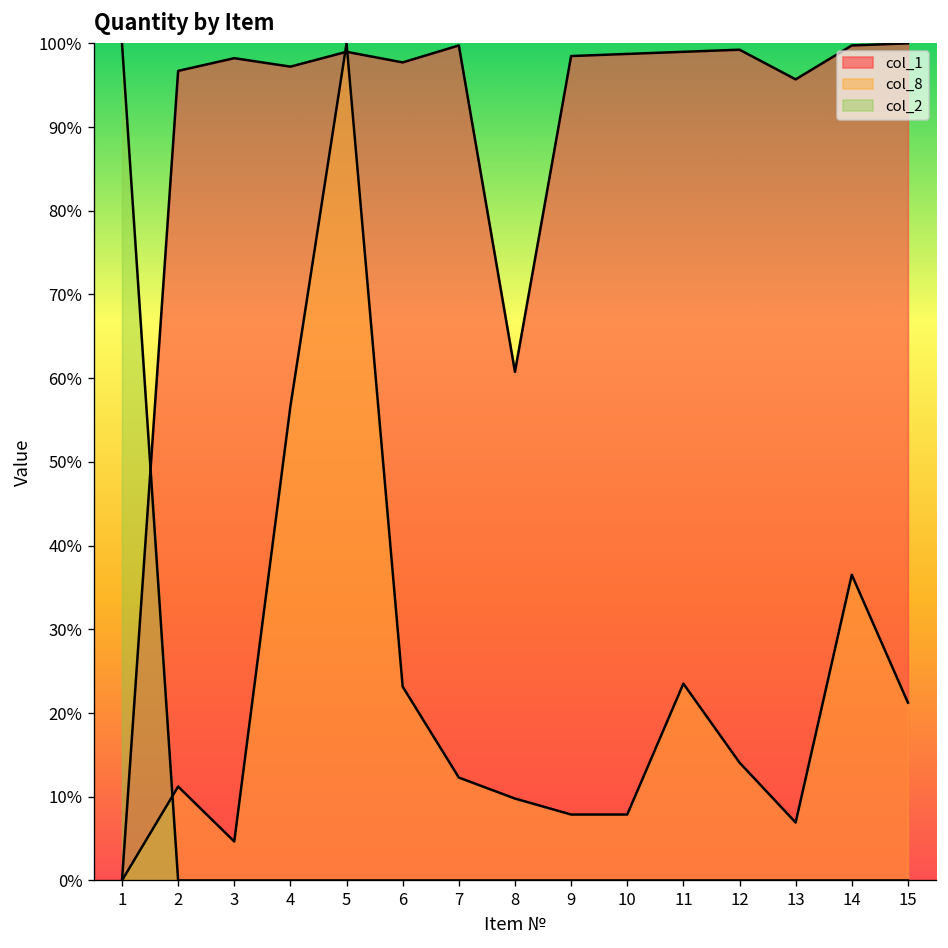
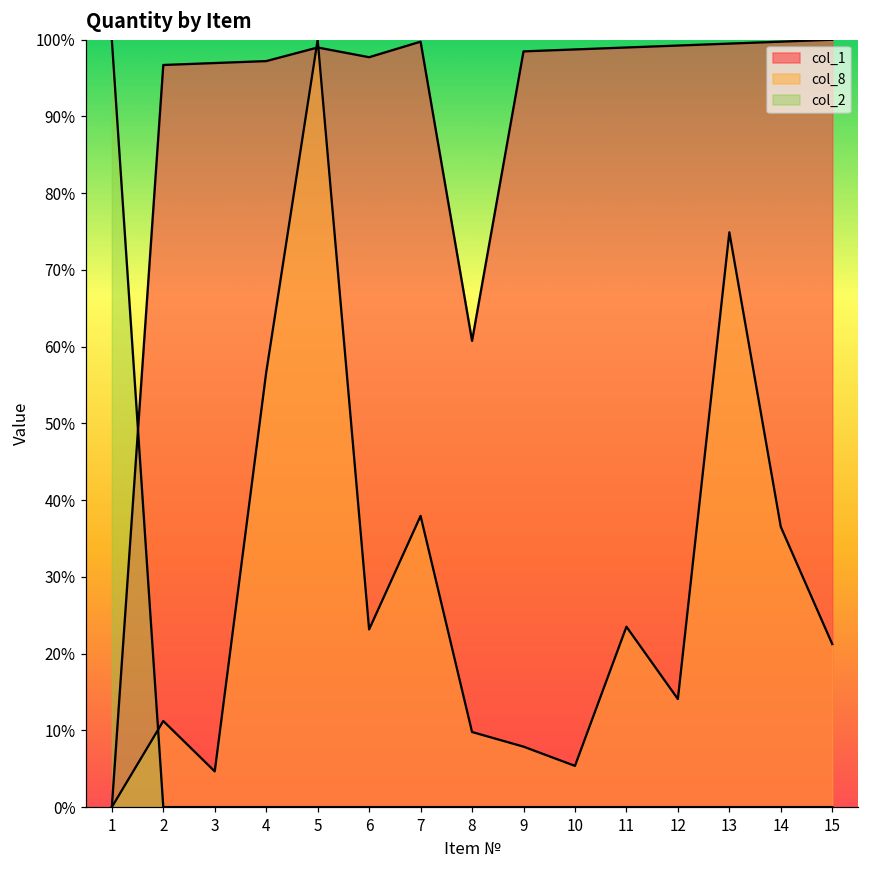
col_1, 3: 98% -> 97%
col_8, 7: 12% -> 38%
col_8, 10: 8% -> 5%
col_1, 13: 96% -> 99%
col_8, 13: 7% -> 75%
